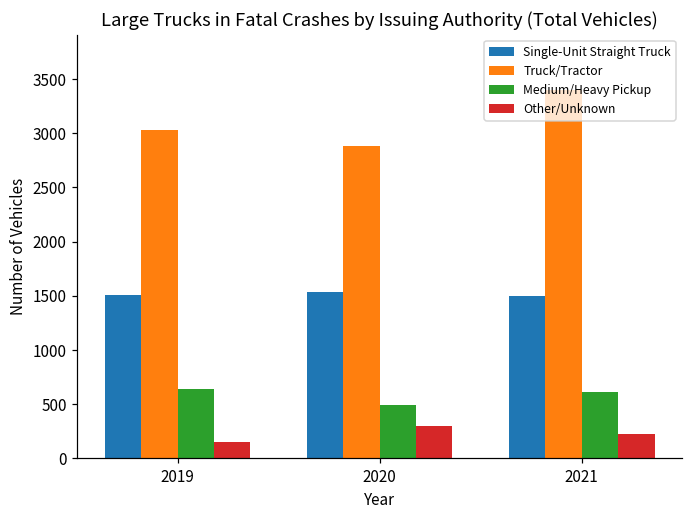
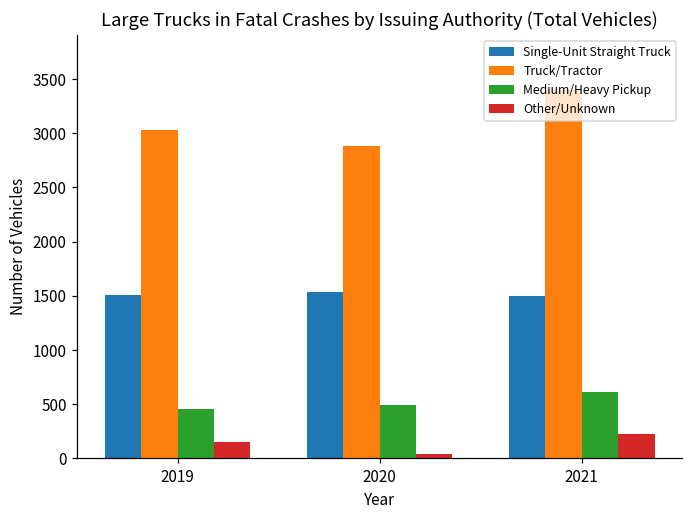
Medium/Heavy Pickup, 2019: 600 -> 500
Other/Unknown, 2020: 300 -> 0
